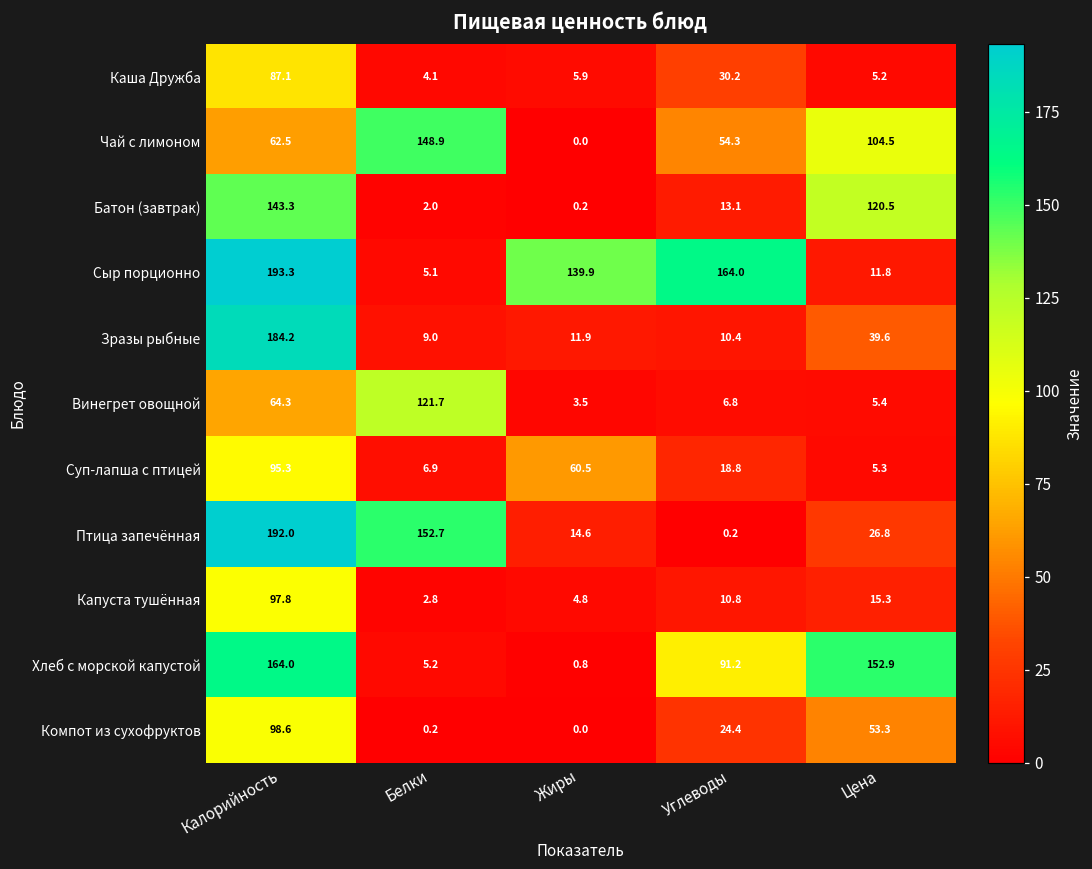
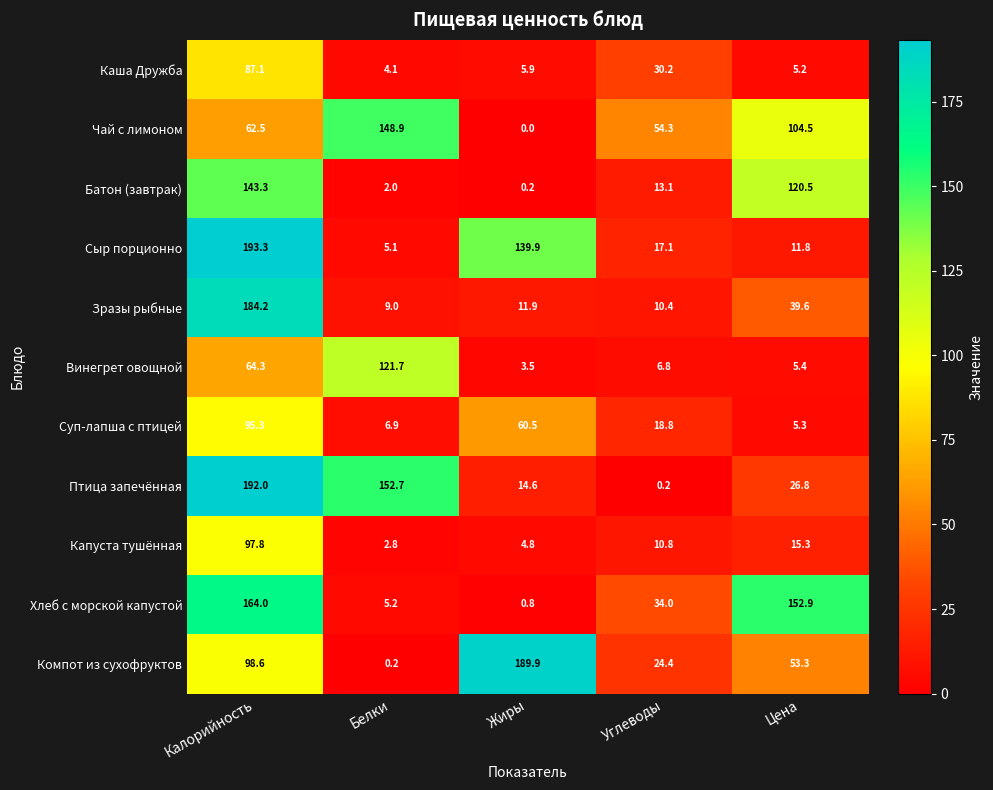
Сыр порционно, Углеводы: 164.0 -> 17.1
Хлеб с морской капустой, Углеводы: 91.2 -> 34.0
Компот из сухофруктов, Жиры: 0.0 -> 189.9
